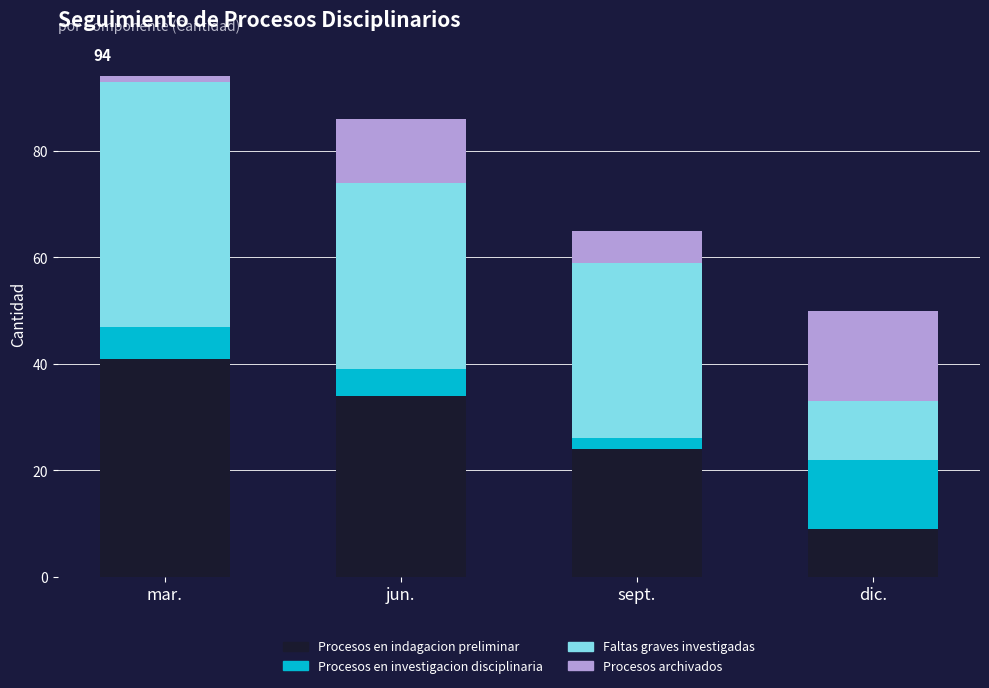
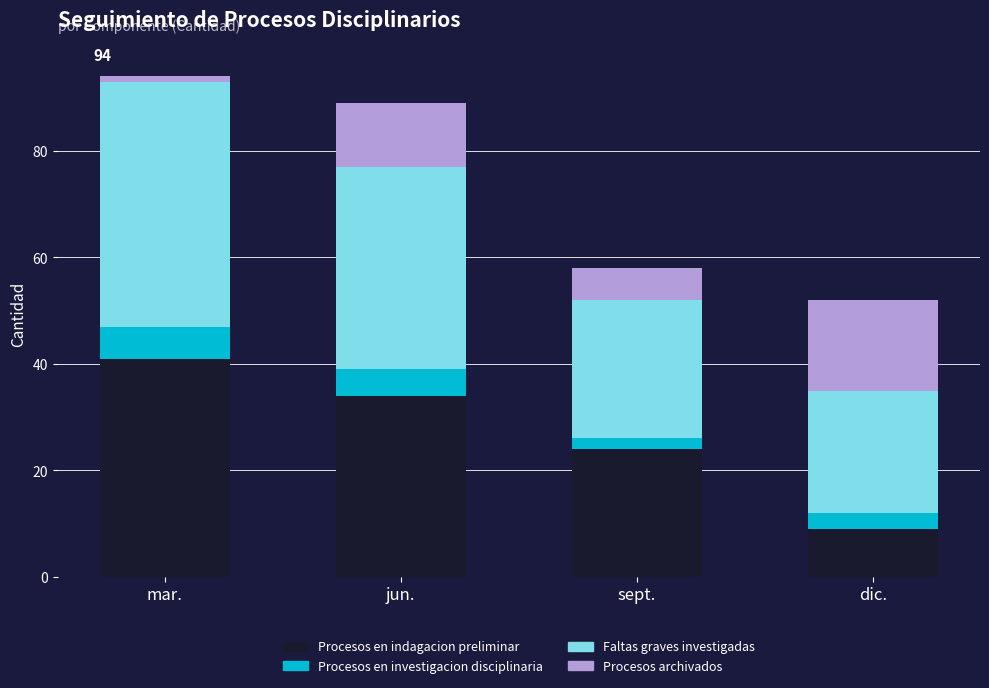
Faltas graves investigadas, jun.: 35 -> 38
Faltas graves investigadas, sept.: 33 -> 26
Procesos en investigacion disciplinaria, dic.: 13 -> 3
Faltas graves investigadas, dic.: 11 -> 23
